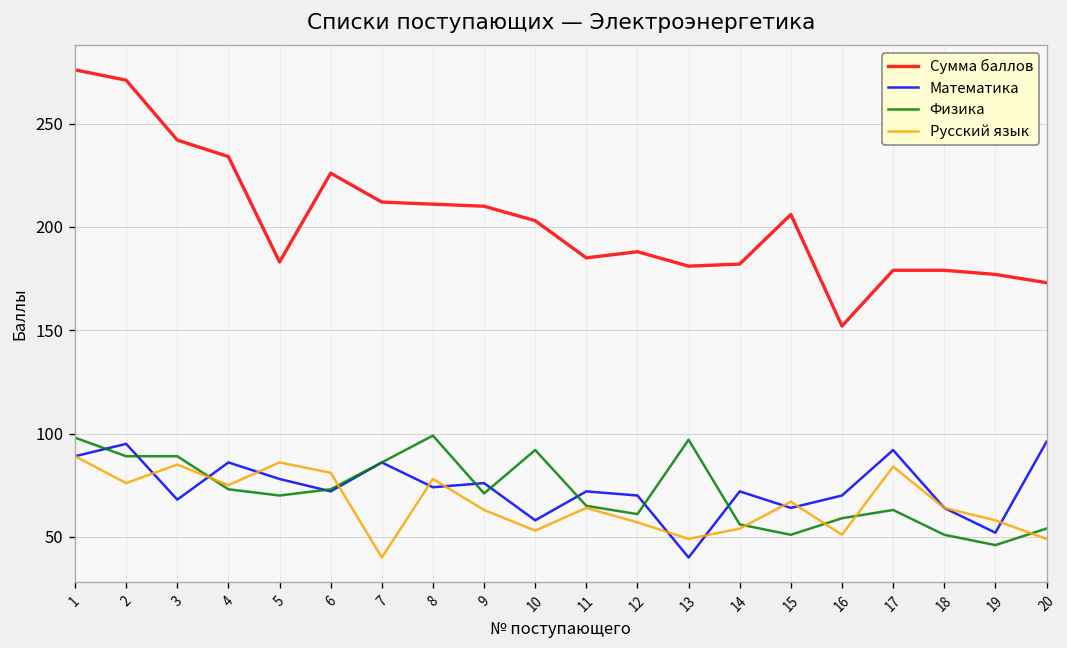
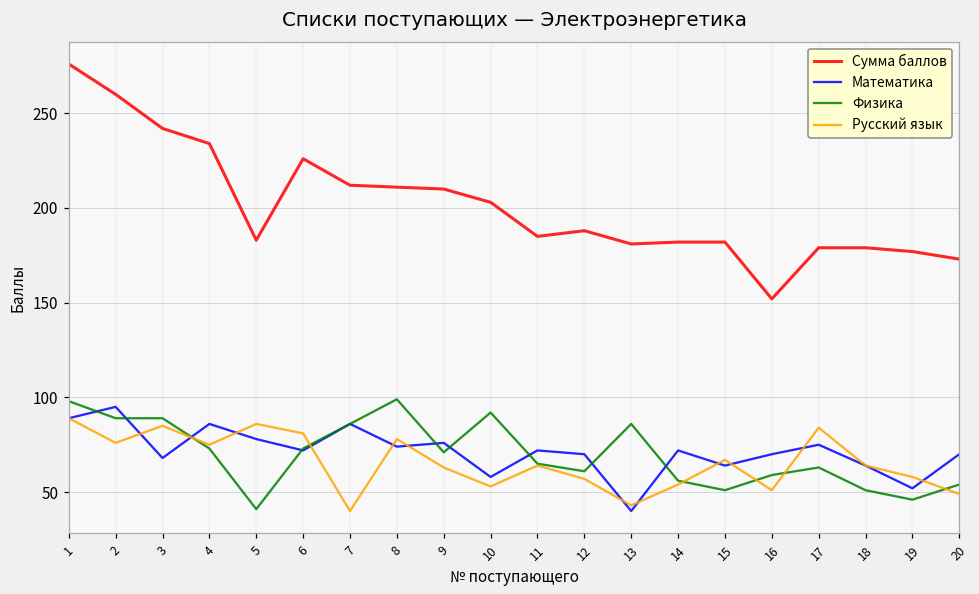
Сумма баллов, 2: 271 -> 260
Физика, 5: 70 -> 41
Физика, 13: 97 -> 86
Русский язык, 13: 49 -> 43
Сумма баллов, 15: 206 -> 182
Математика, 17: 92 -> 75
Математика, 20: 96 -> 70
